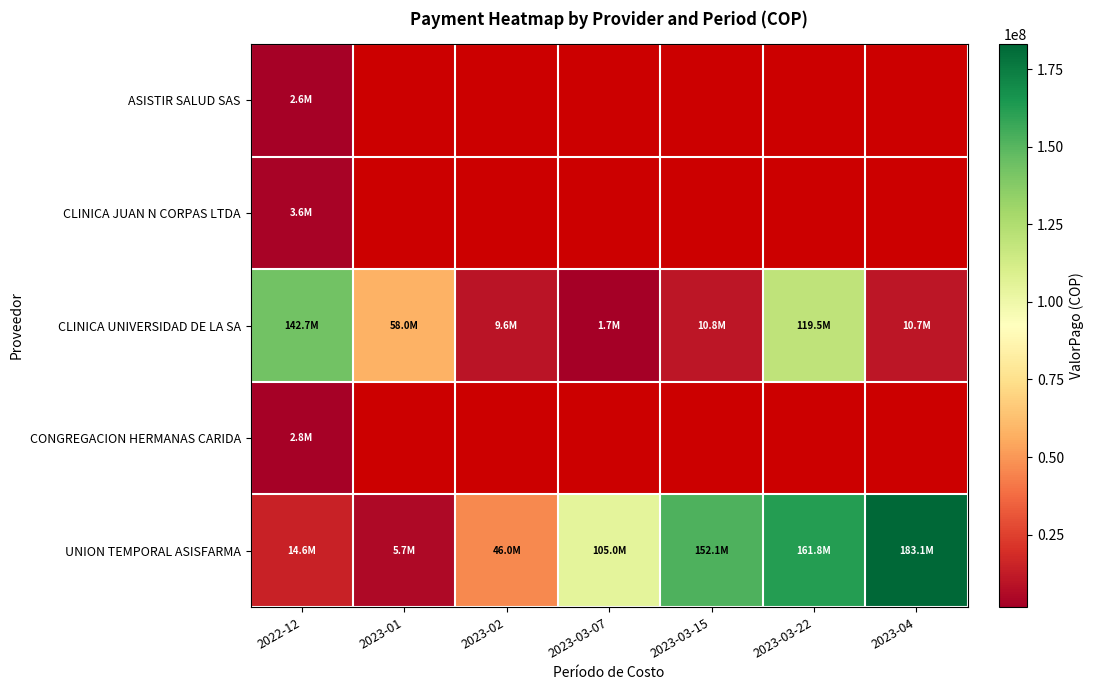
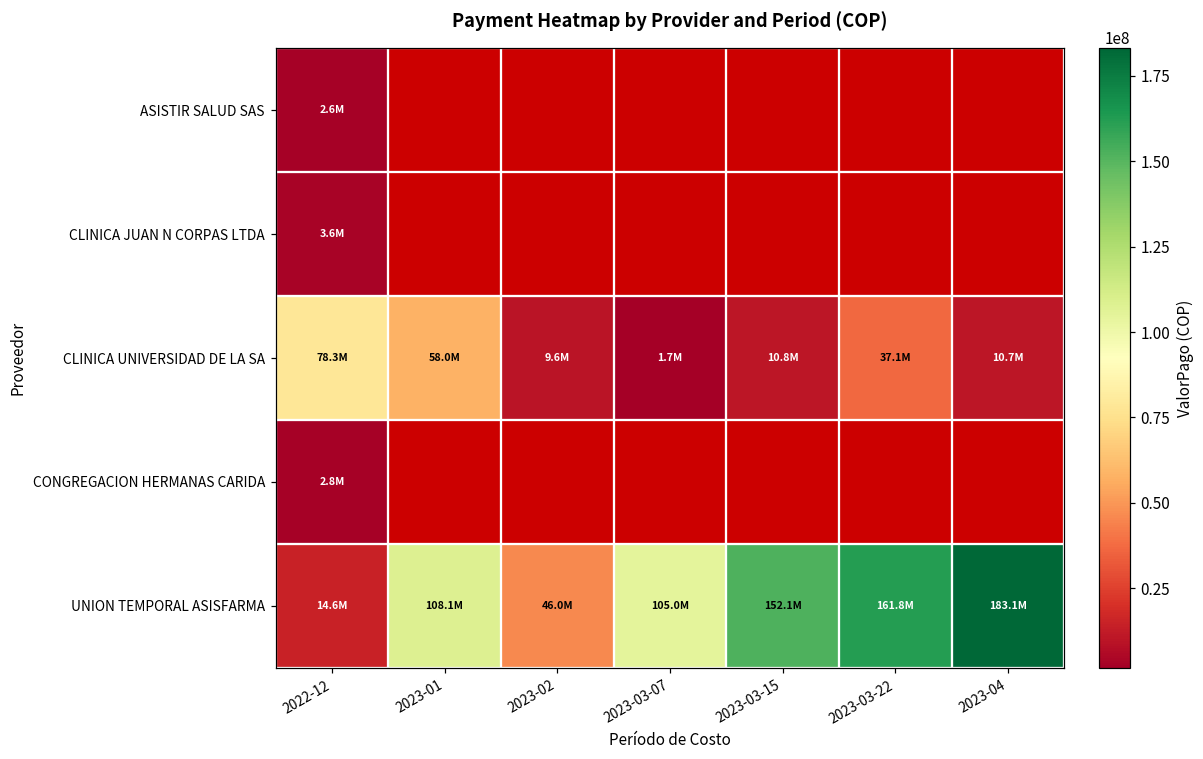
CLINICA UNIVERSIDAD DE LA SA, 2022-12: 142.7M -> 78.3M
CLINICA UNIVERSIDAD DE LA SA, 2023-03-22: 119.5M -> 37.1M
UNION TEMPORAL ASISFARMA, 2023-01: 5.7M -> 108.1M
